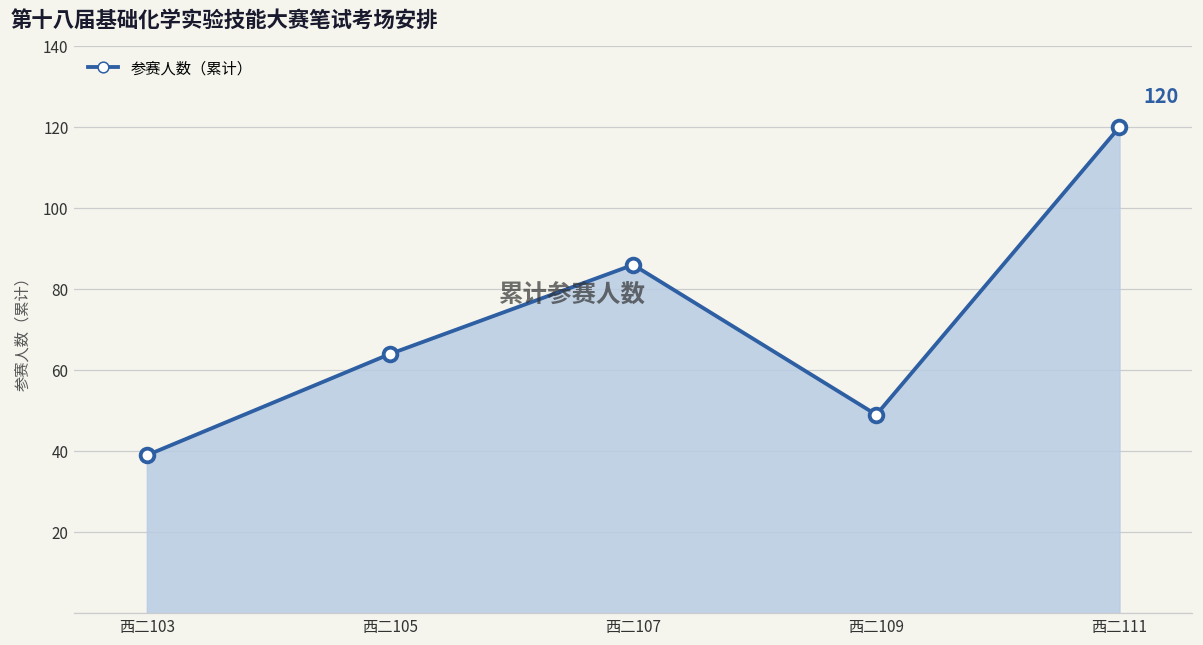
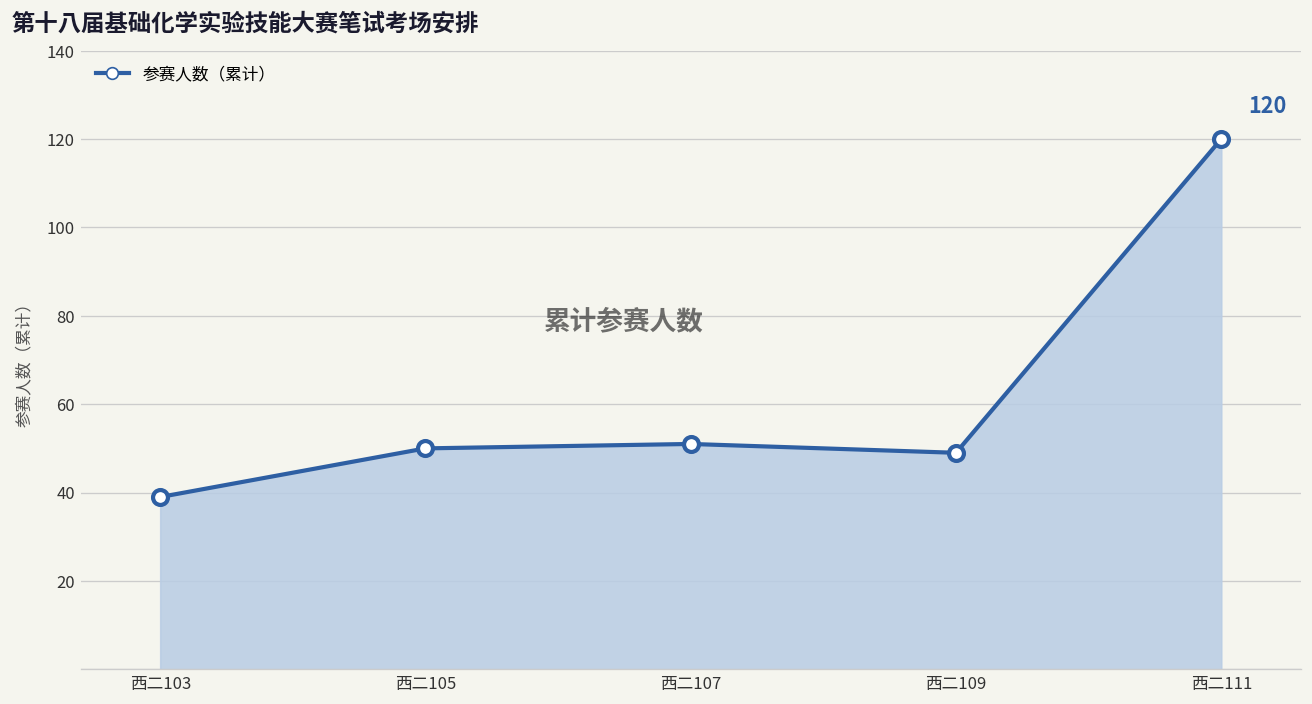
西二105: 64 -> 50
西二107: 86 -> 51
